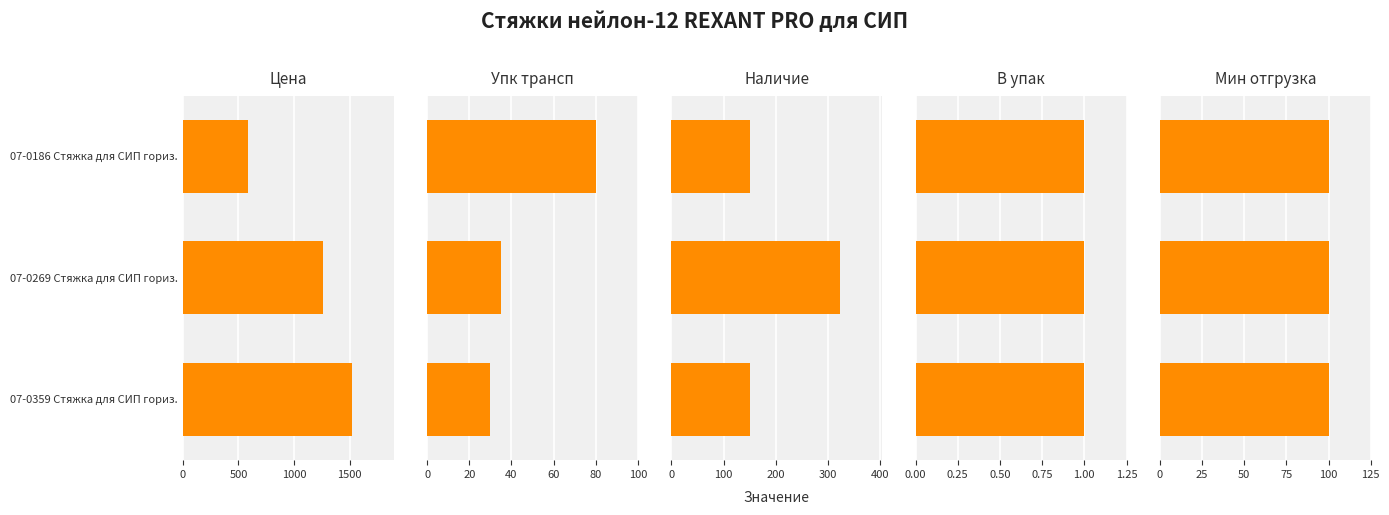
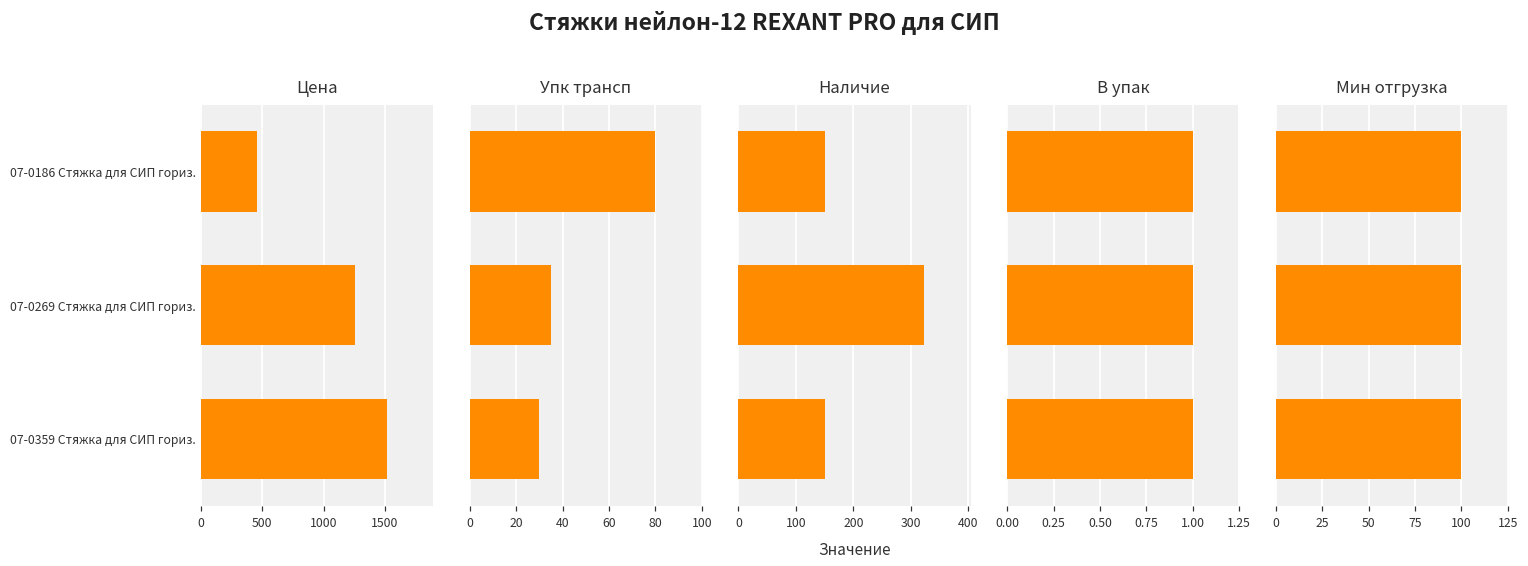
Цена, 07-0186 Стяжка для СИП гориз.: 590 -> 460
